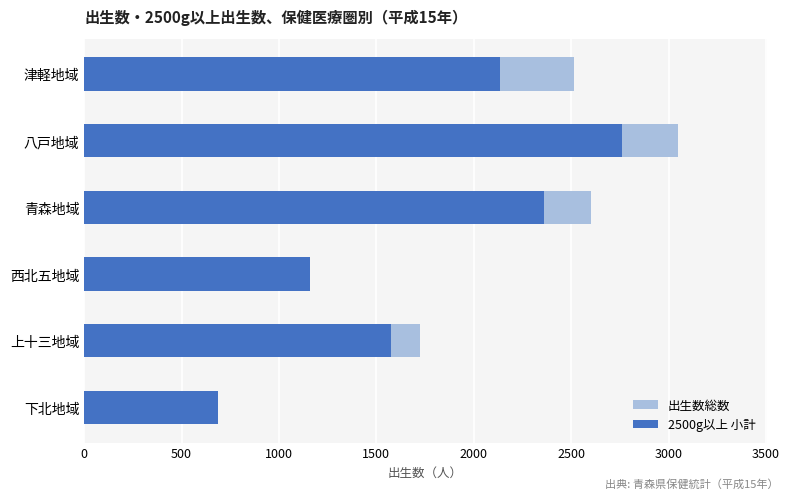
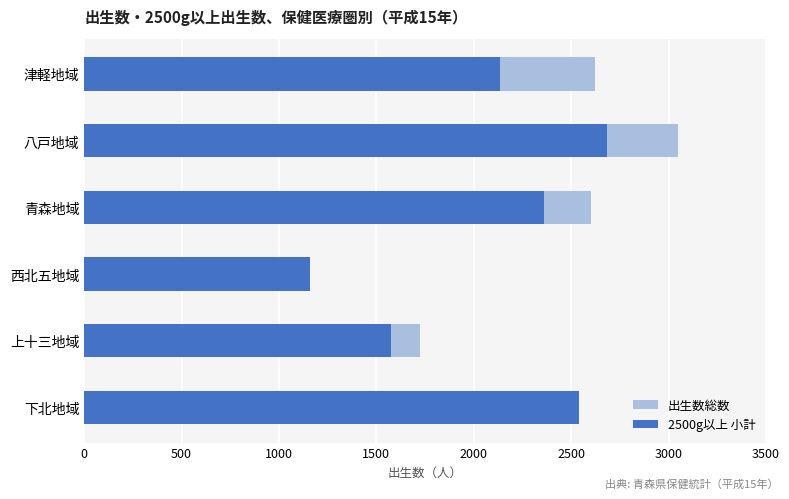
出生数総数, 津軽地域: 2510 -> 2620
2500g以上 小計, 八戸地域: 2760 -> 2680
2500g以上 小計, 下北地域: 690 -> 2540
